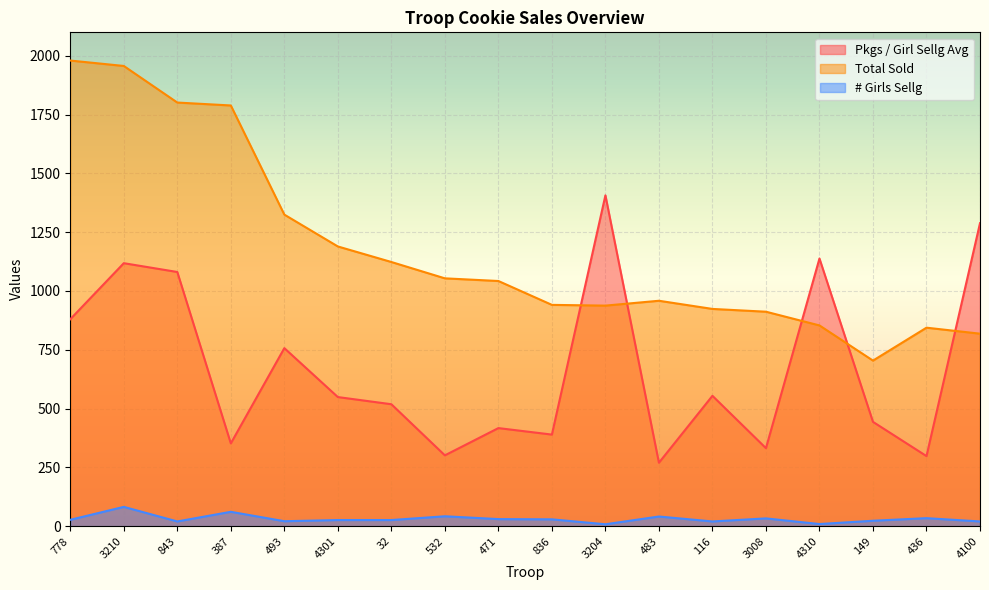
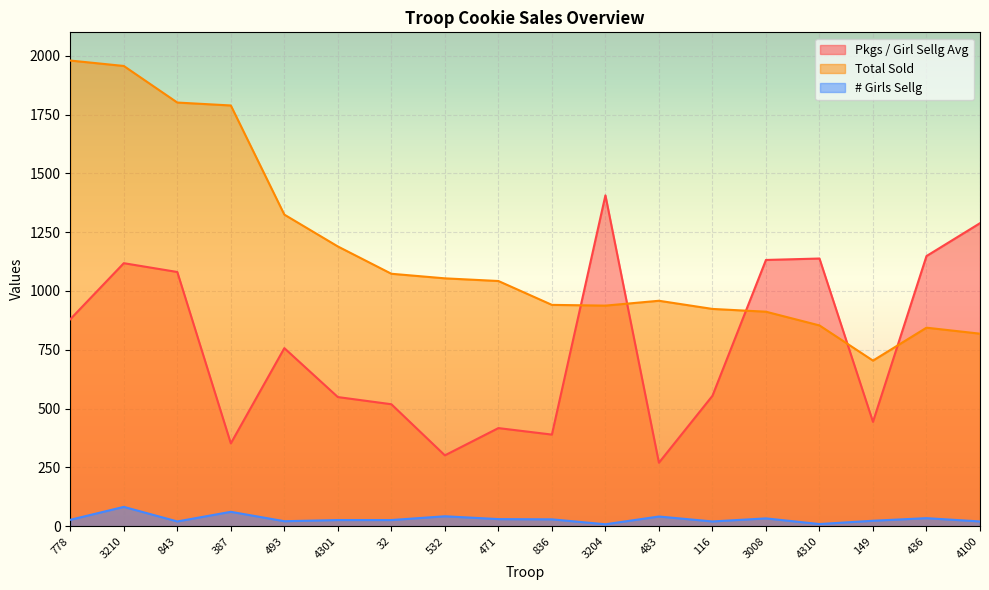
Total Sold, 32: 1120 -> 1070
Pkgs / Girl Sellg Avg, 3008: 330 -> 1130
Pkgs / Girl Sellg Avg, 436: 300 -> 1150
